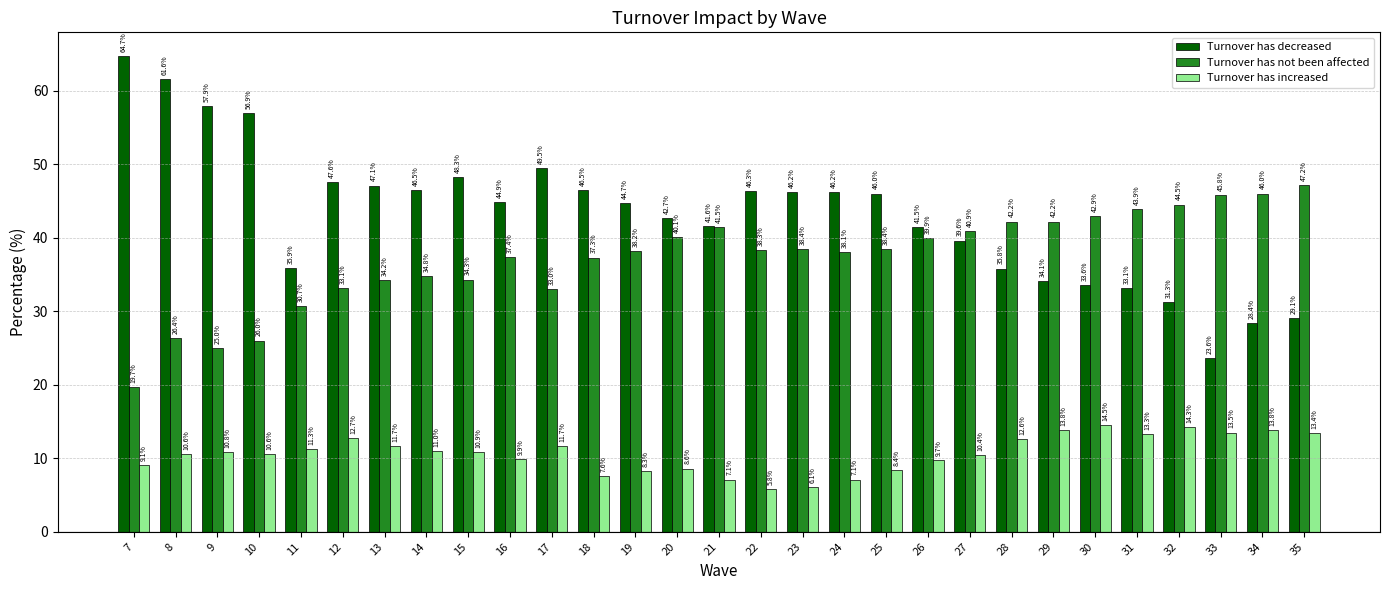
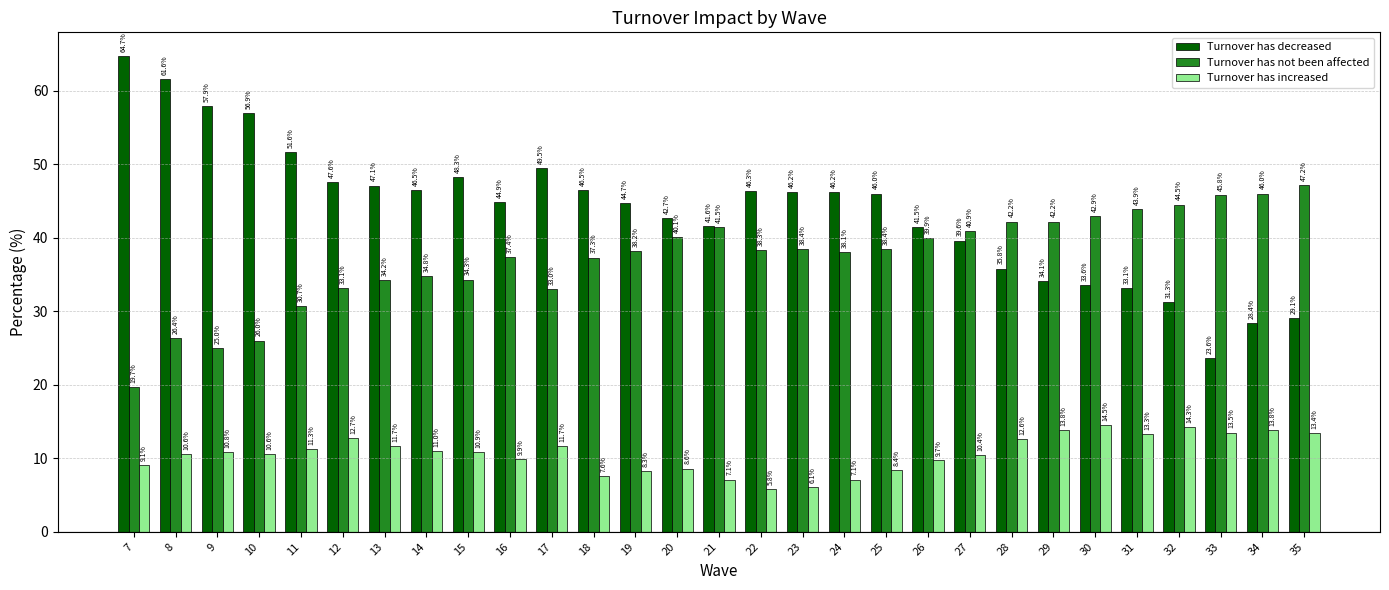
Turnover has decreased, 11: 35.9% -> 51.6%
